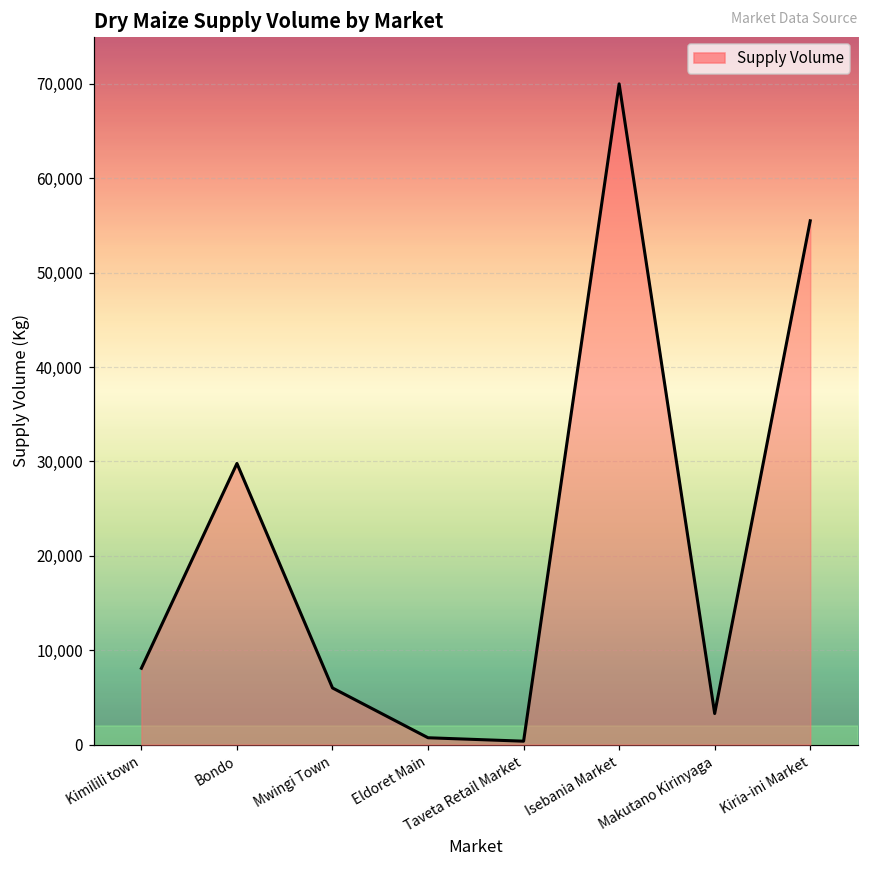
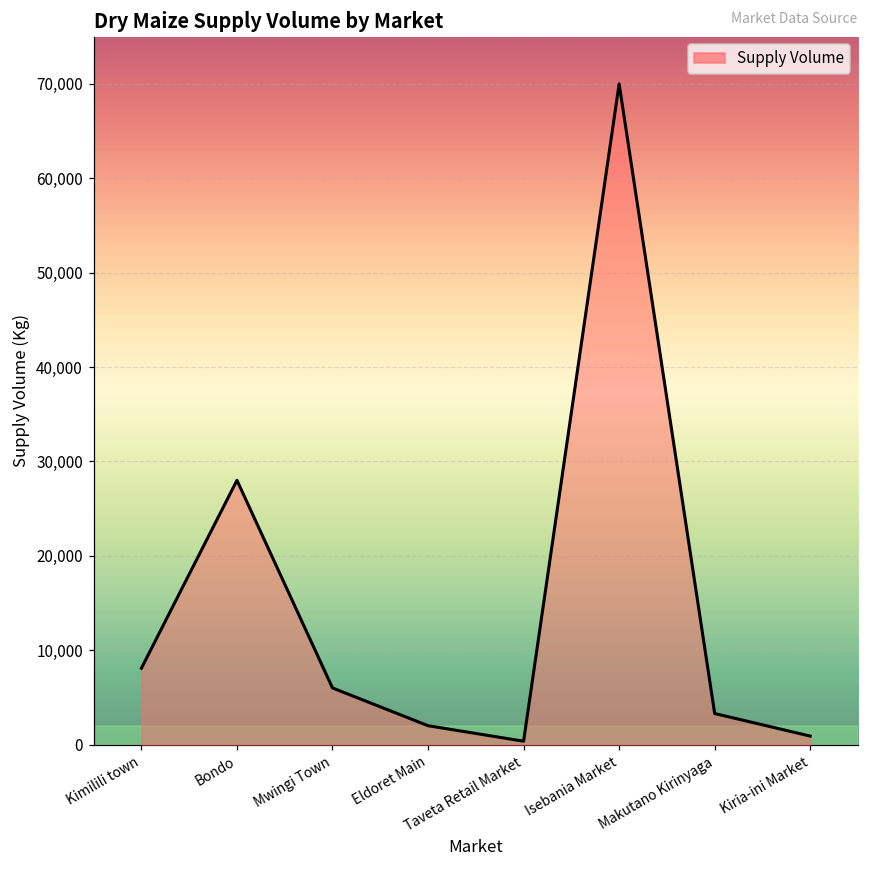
Bondo: 30,000 -> 28,000
Eldoret Main: 1,000 -> 2,000
Kiria-ini Market: 55,000 -> 1,000
